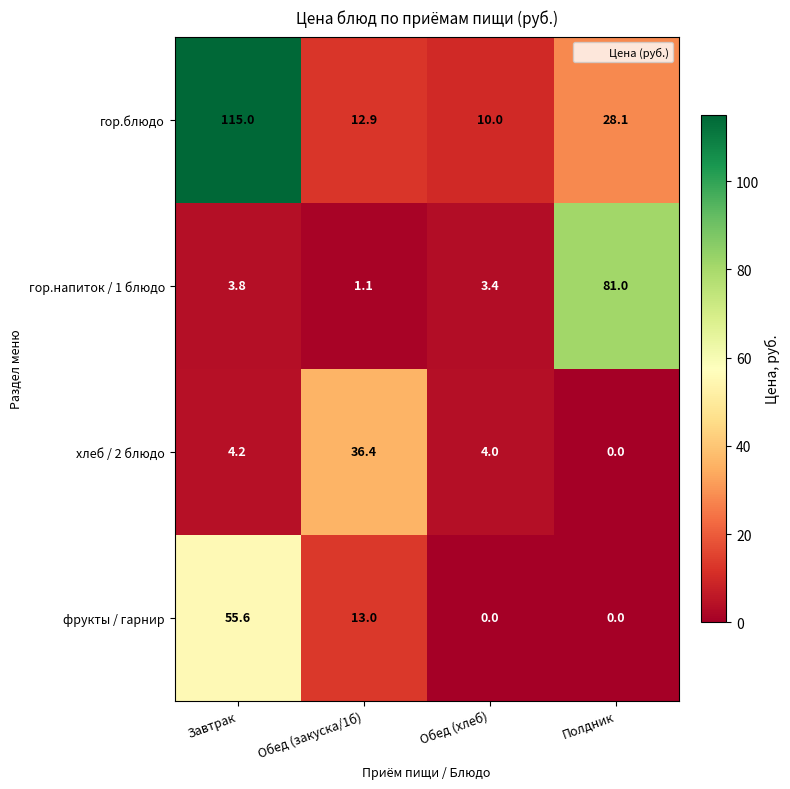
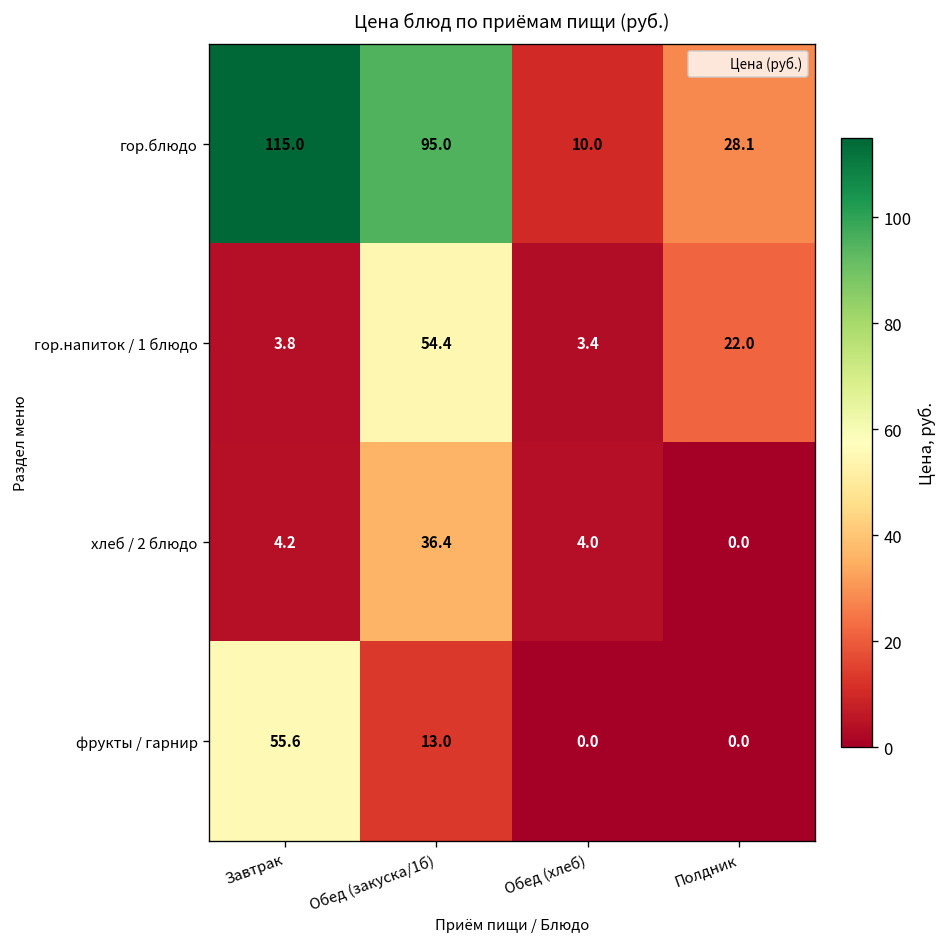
гор.блюдо, Обед (закуска/1б): 12.9 -> 95.0
гор.напиток / 1 блюдо, Обед (закуска/1б): 1.1 -> 54.4
гор.напиток / 1 блюдо, Полдник: 81.0 -> 22.0
